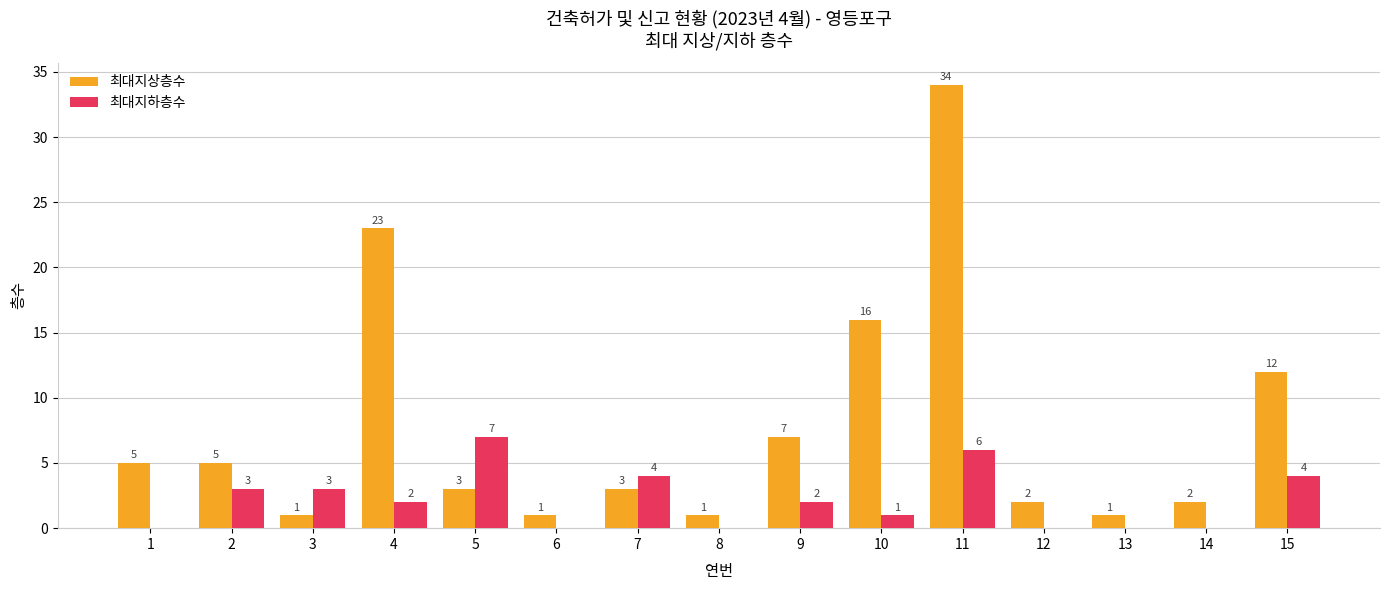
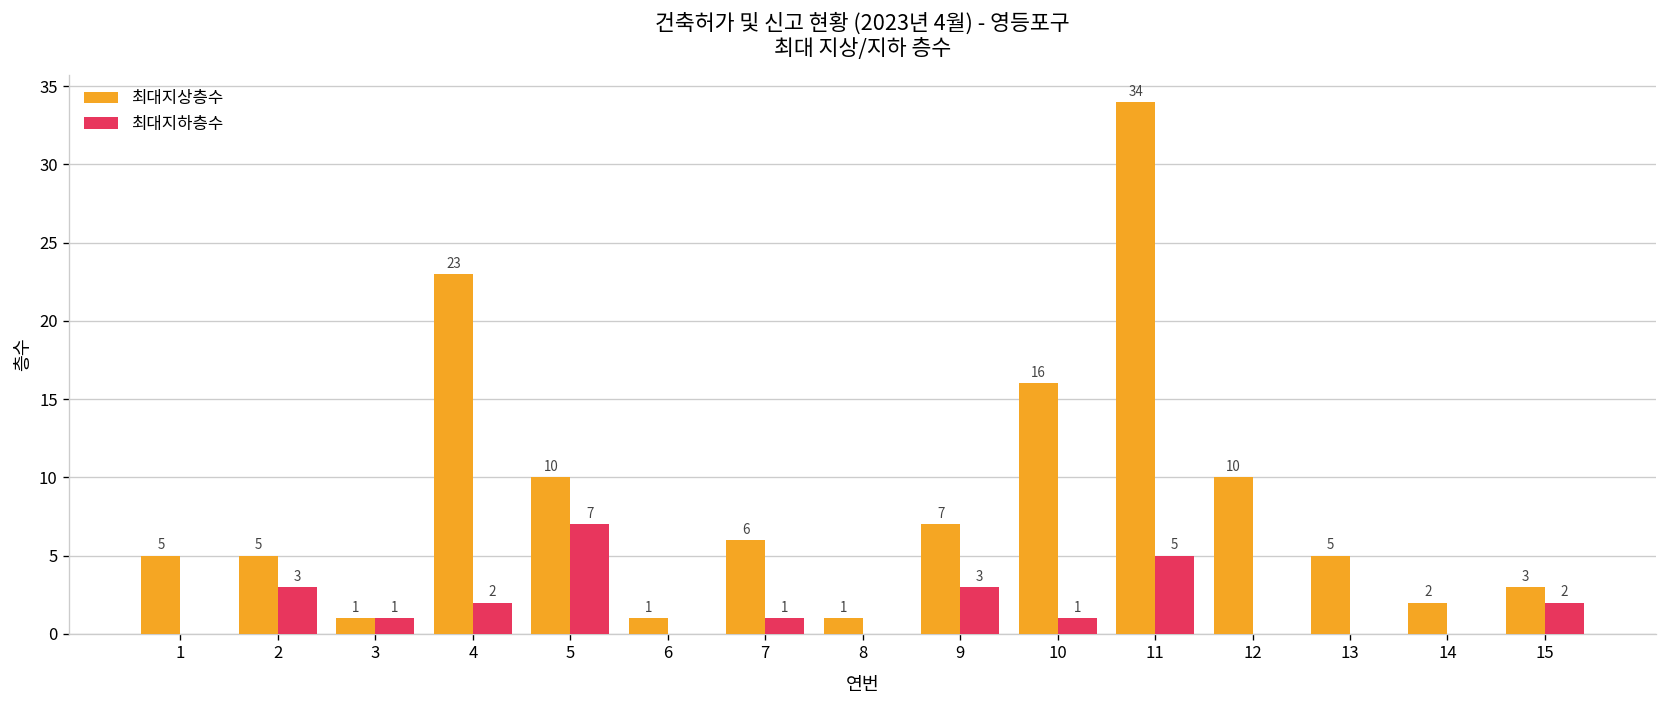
최대지하층수, 3: 3 -> 1
최대지상층수, 5: 3 -> 10
최대지상층수, 7: 3 -> 6
최대지하층수, 7: 4 -> 1
최대지하층수, 9: 2 -> 3
최대지하층수, 11: 6 -> 5
최대지상층수, 12: 2 -> 10
최대지상층수, 13: 1 -> 5
최대지상층수, 15: 12 -> 3
최대지하층수, 15: 4 -> 2
